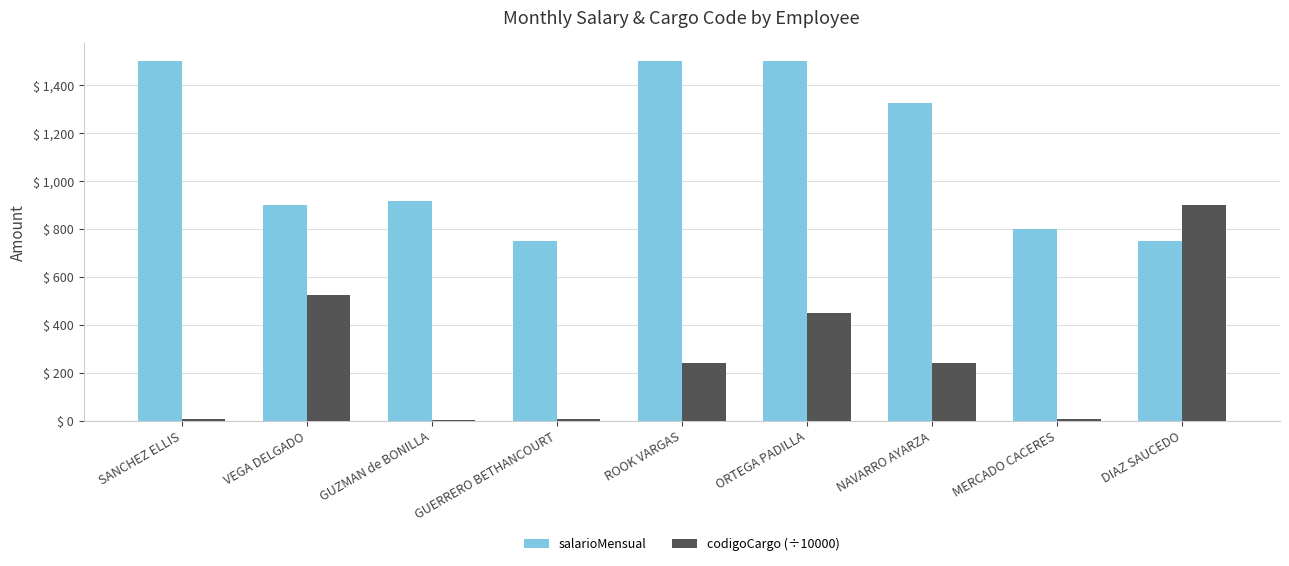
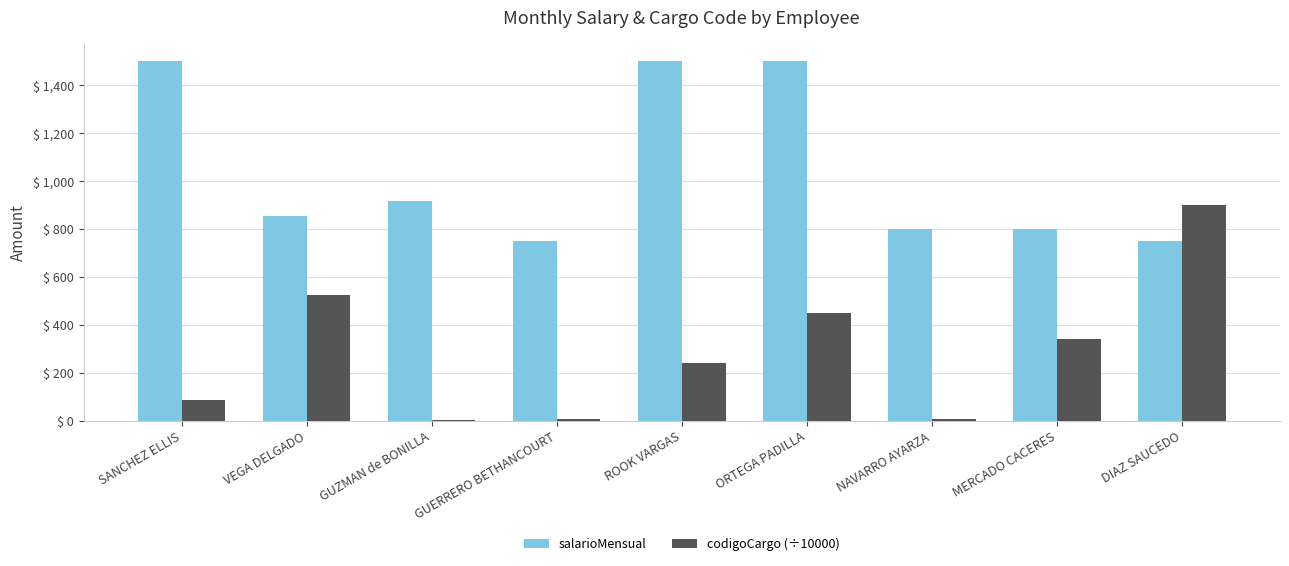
codigoCargo (÷10000), SANCHEZ ELLIS: $ 10 -> $ 80
salarioMensual, VEGA DELGADO: $ 900 -> $ 860
salarioMensual, NAVARRO AYARZA: $ 1,330 -> $ 800
codigoCargo (÷10000), NAVARRO AYARZA: $ 240 -> $ 10
codigoCargo (÷10000), MERCADO CACERES: $ 10 -> $ 340
